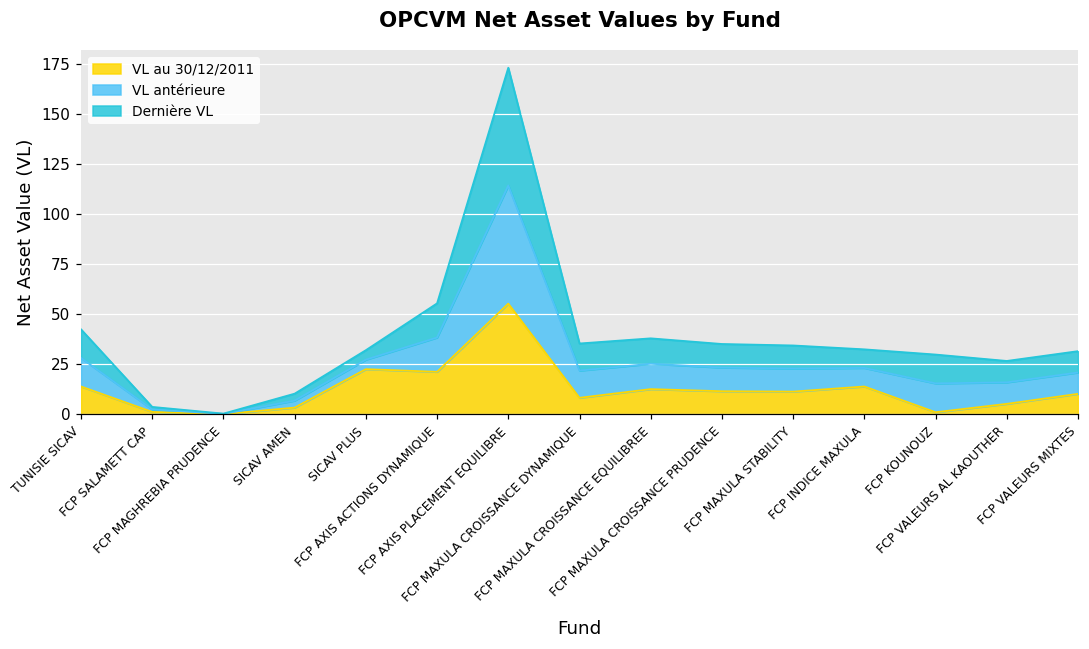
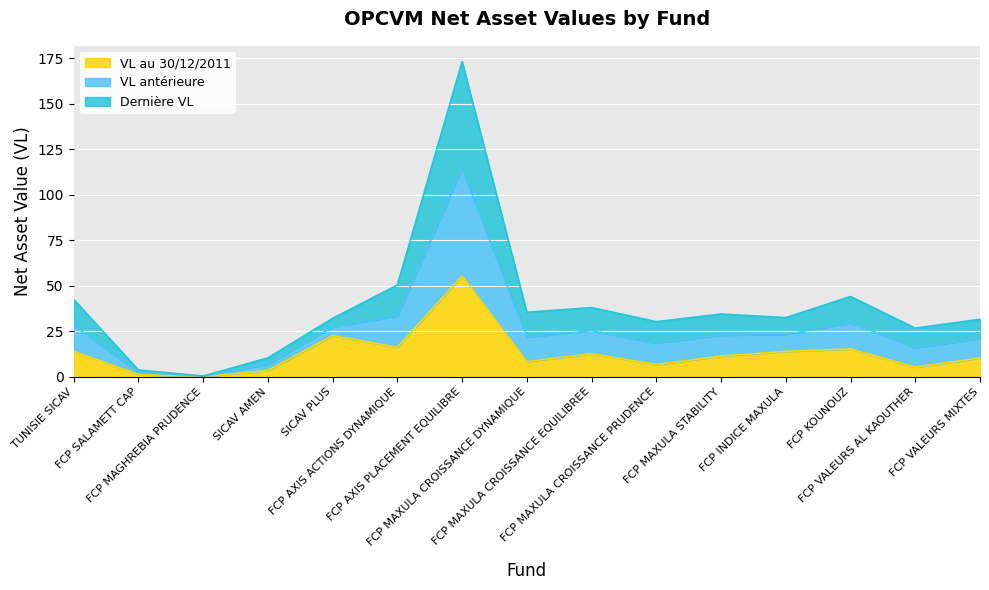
VL au 30/12/2011, FCP AXIS ACTIONS DYNAMIQUE: 21 -> 16
VL au 30/12/2011, FCP MAXULA CROISSANCE PRUDENCE: 12 -> 7
VL au 30/12/2011, FCP KOUNOUZ: 1 -> 15
